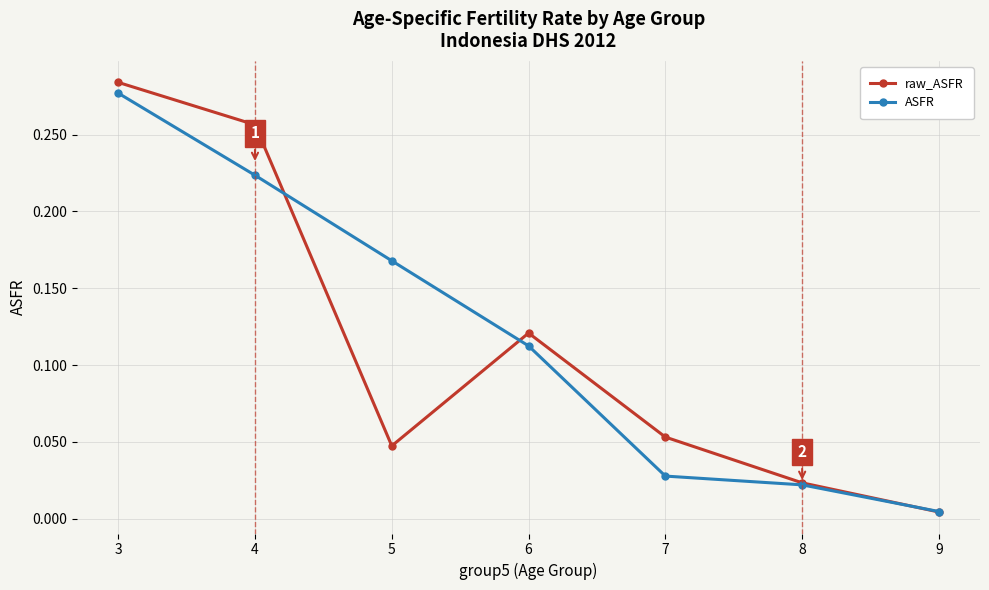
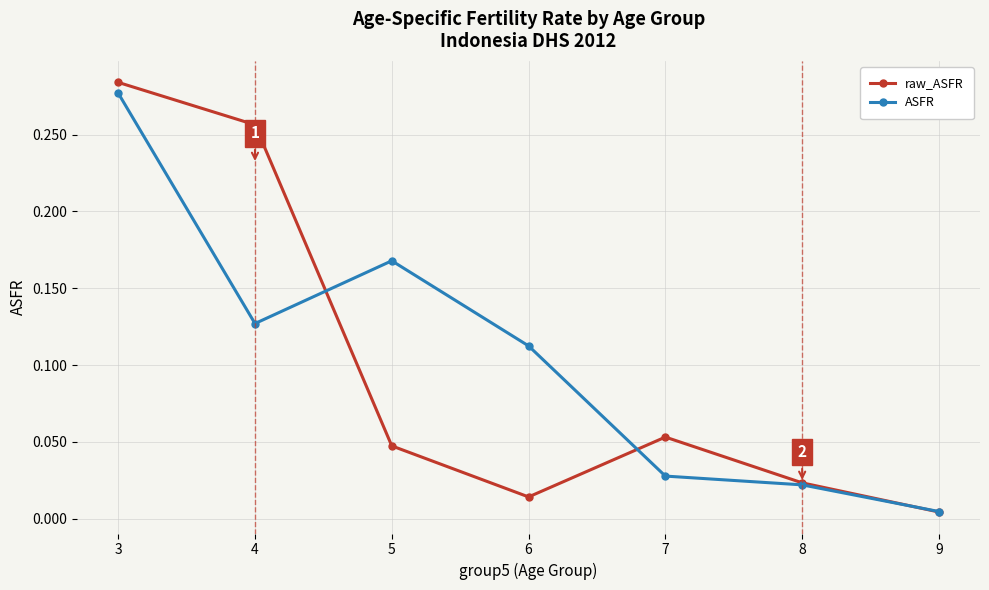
ASFR, 4: 0.224 -> 0.127
raw_ASFR, 6: 0.121 -> 0.014
